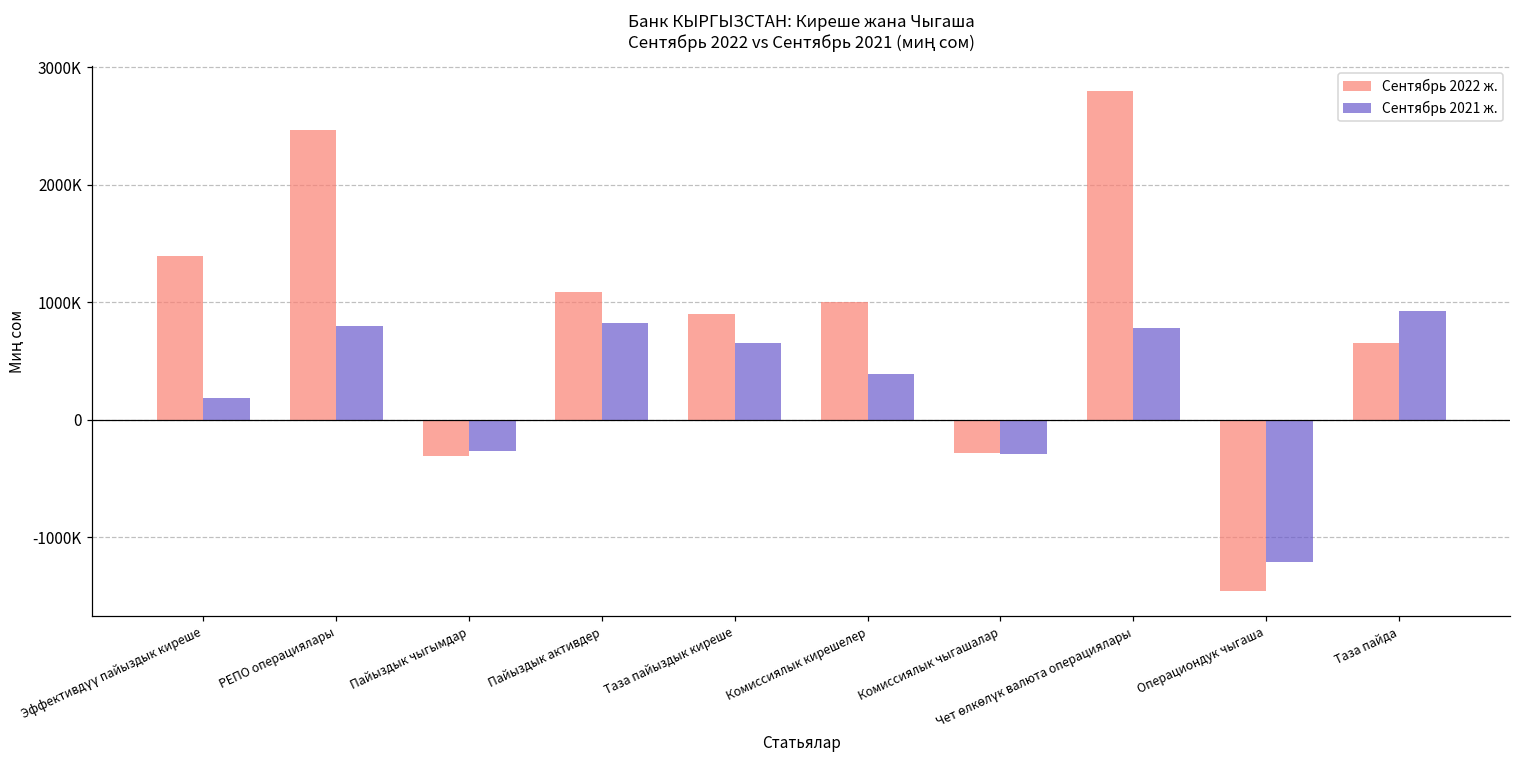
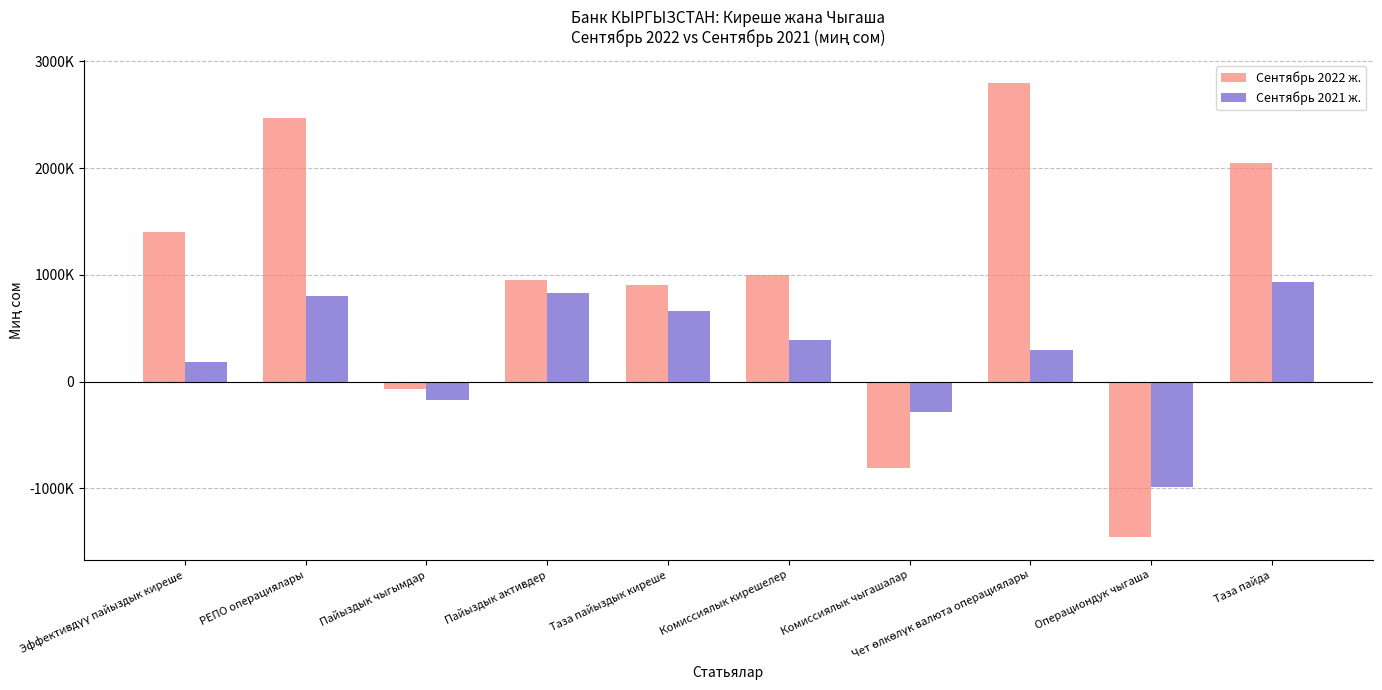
Сентябрь 2022 ж., Пайыздык чыгымдар: -310000 -> -70000
Сентябрь 2021 ж., Пайыздык чыгымдар: -270000 -> -170000
Сентябрь 2022 ж., Пайыздык активдер: 1090000 -> 960000
Сентябрь 2022 ж., Комиссиялык чыгашалар: -280000 -> -810000
Сентябрь 2021 ж., Чет өлкөлүк валюта операциялары: 780000 -> 300000
Сентябрь 2021 ж., Операциондук чыгаша: -1210000 -> -980000
Сентябрь 2022 ж., Таза пайда: 660000 -> 2050000
